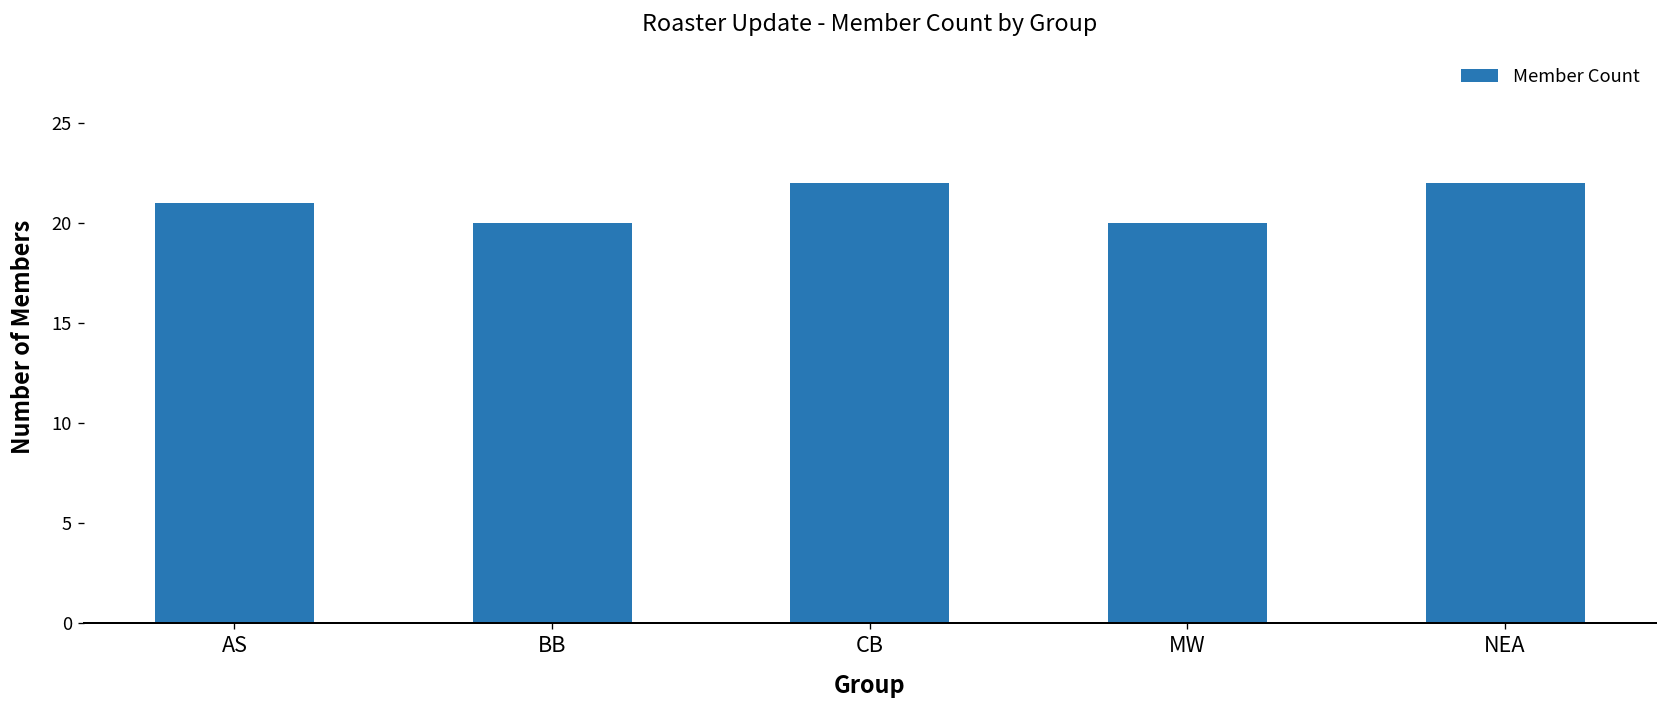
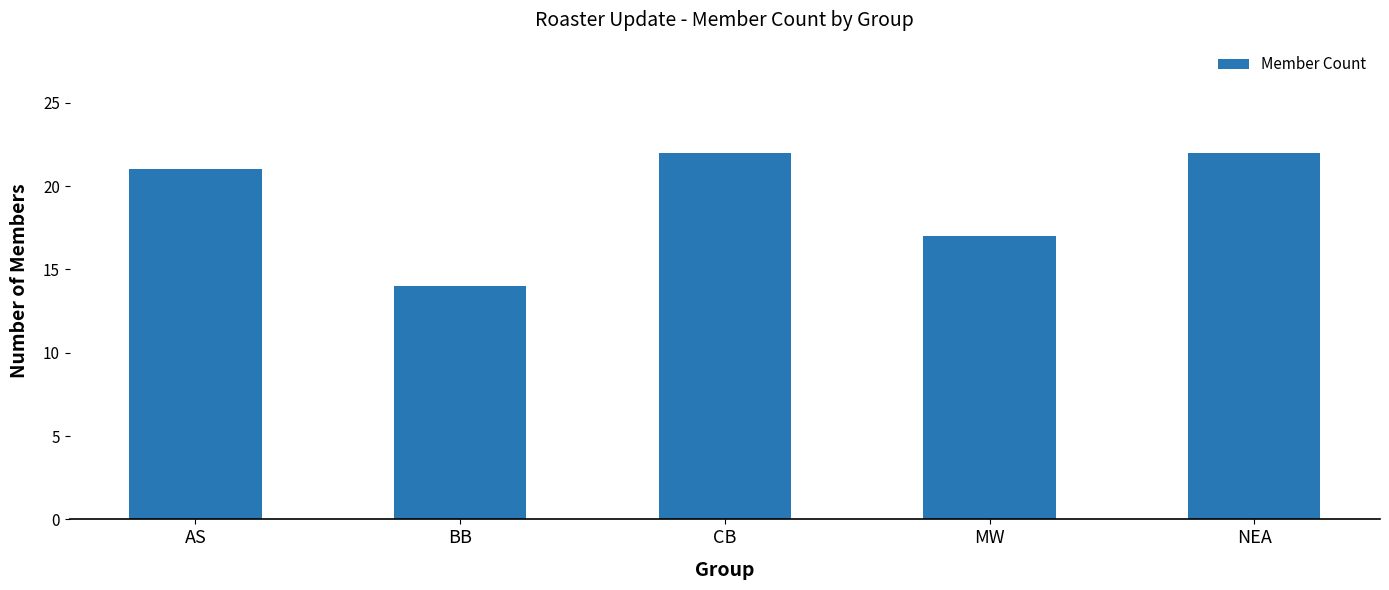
BB: 20 -> 14
MW: 20 -> 17
